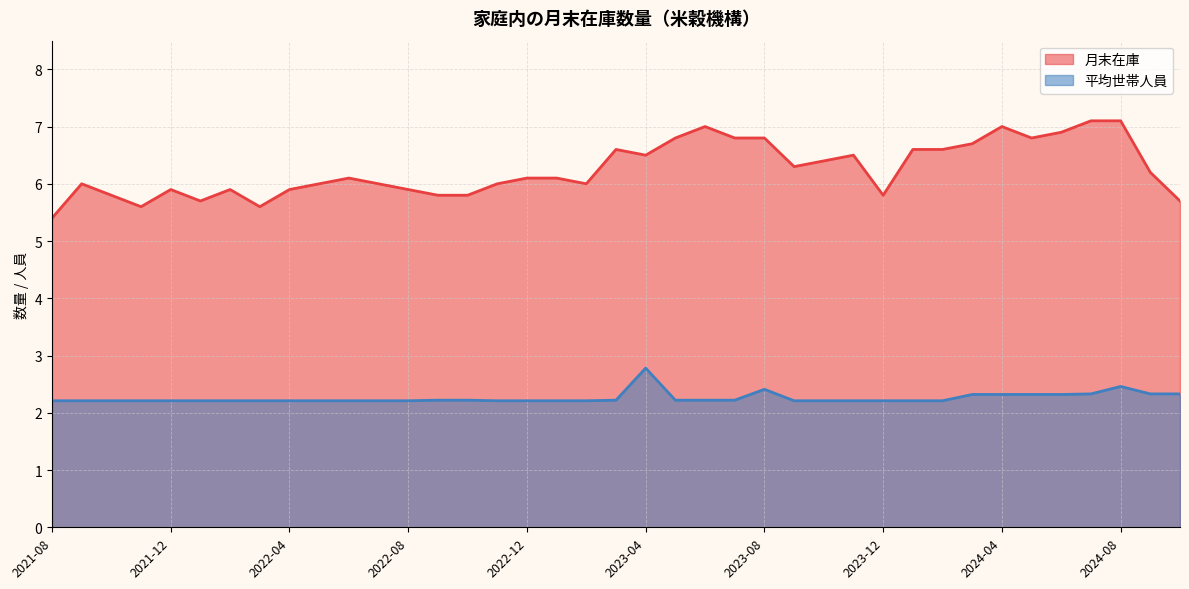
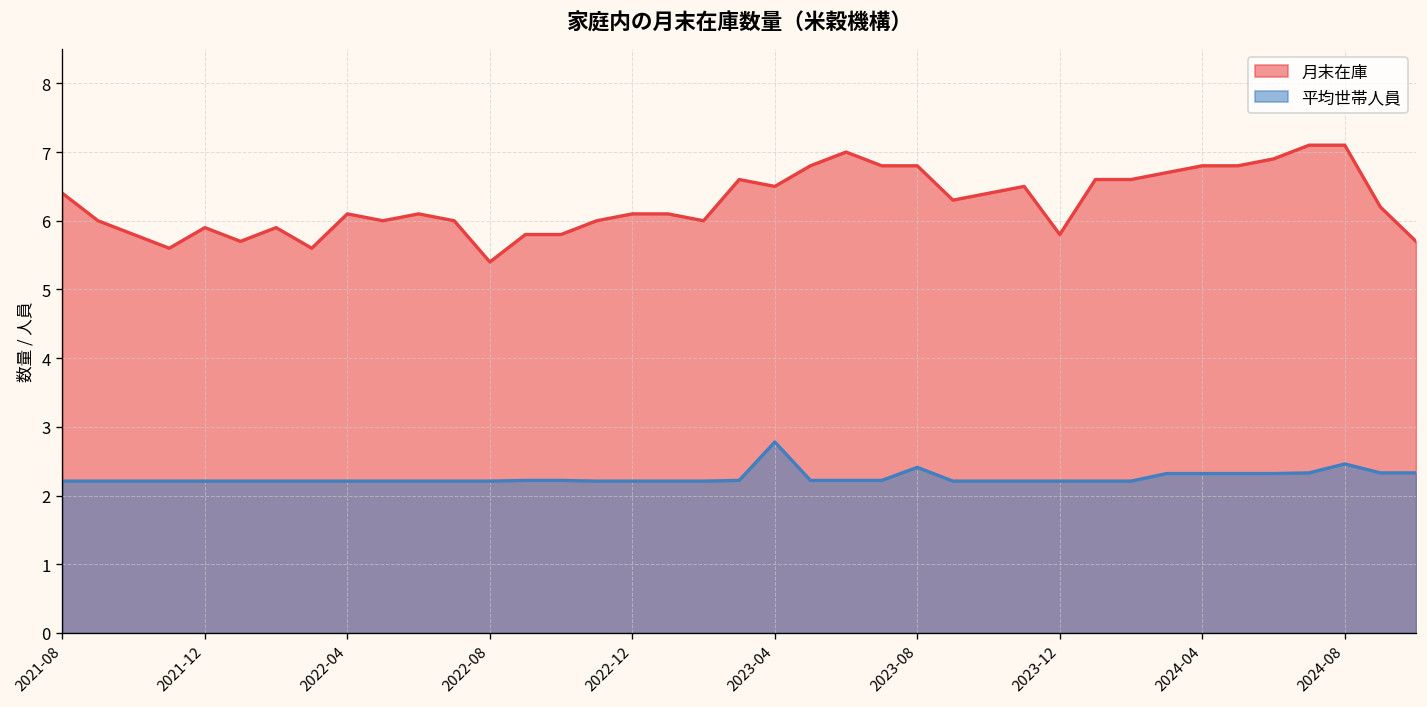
月末在庫, 2021-08: 5.4 -> 6.4
月末在庫, 2022-04: 5.9 -> 6.1
月末在庫, 2022-08: 5.9 -> 5.4
月末在庫, 2024-04: 7.0 -> 6.8
